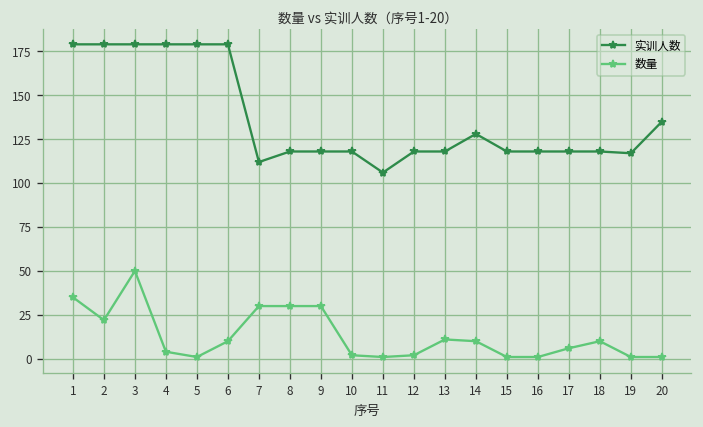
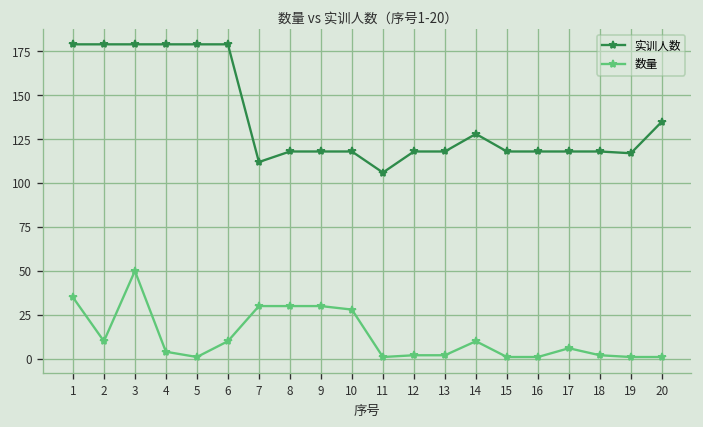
数量, 2: 22 -> 10
数量, 10: 2 -> 28
数量, 13: 11 -> 2
数量, 18: 10 -> 2
